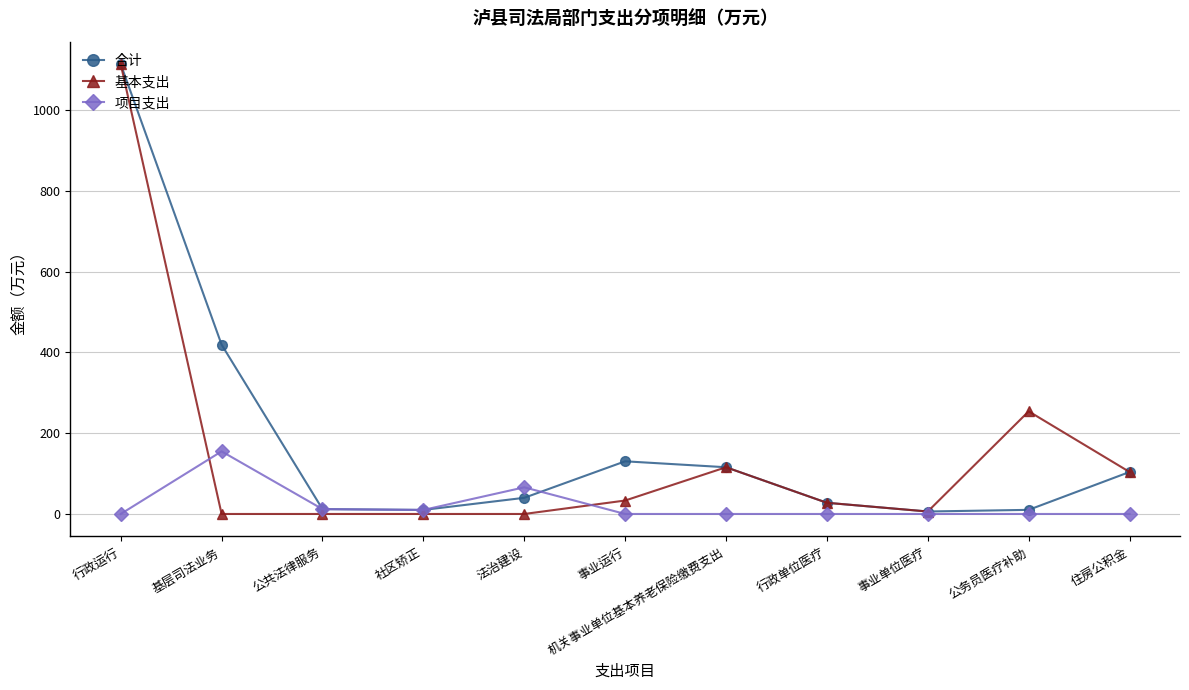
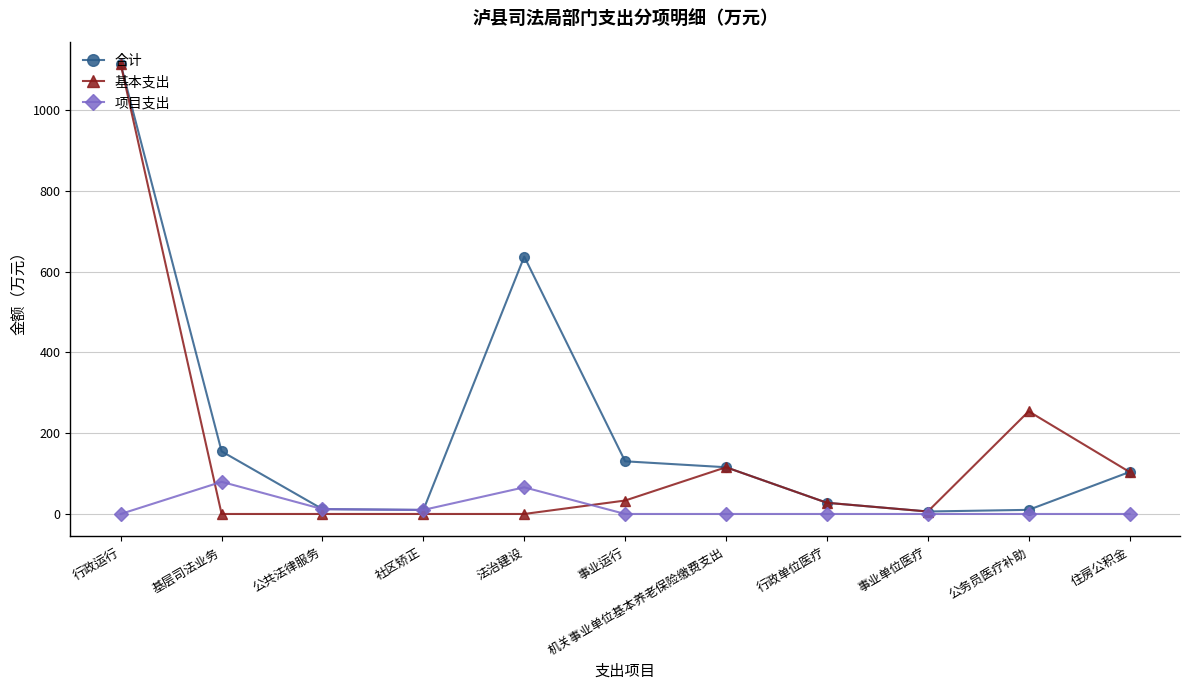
合计, 基层司法业务: 420 -> 160
项目支出, 基层司法业务: 160 -> 80
合计, 法治建设: 40 -> 640
